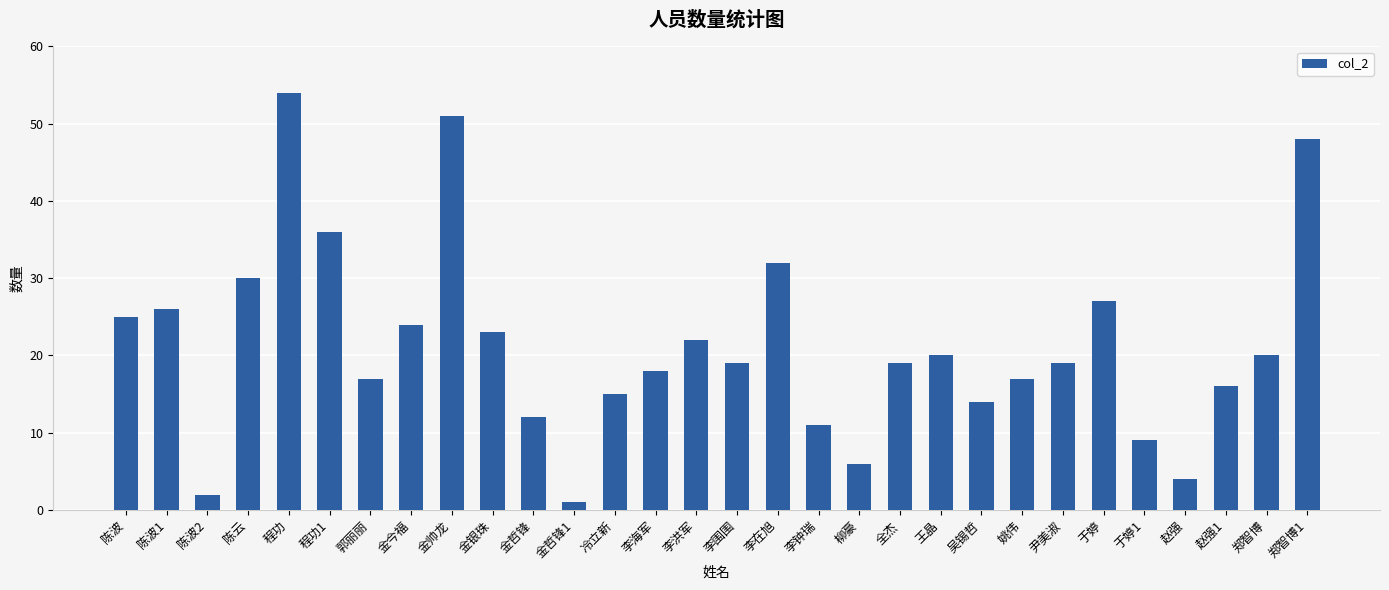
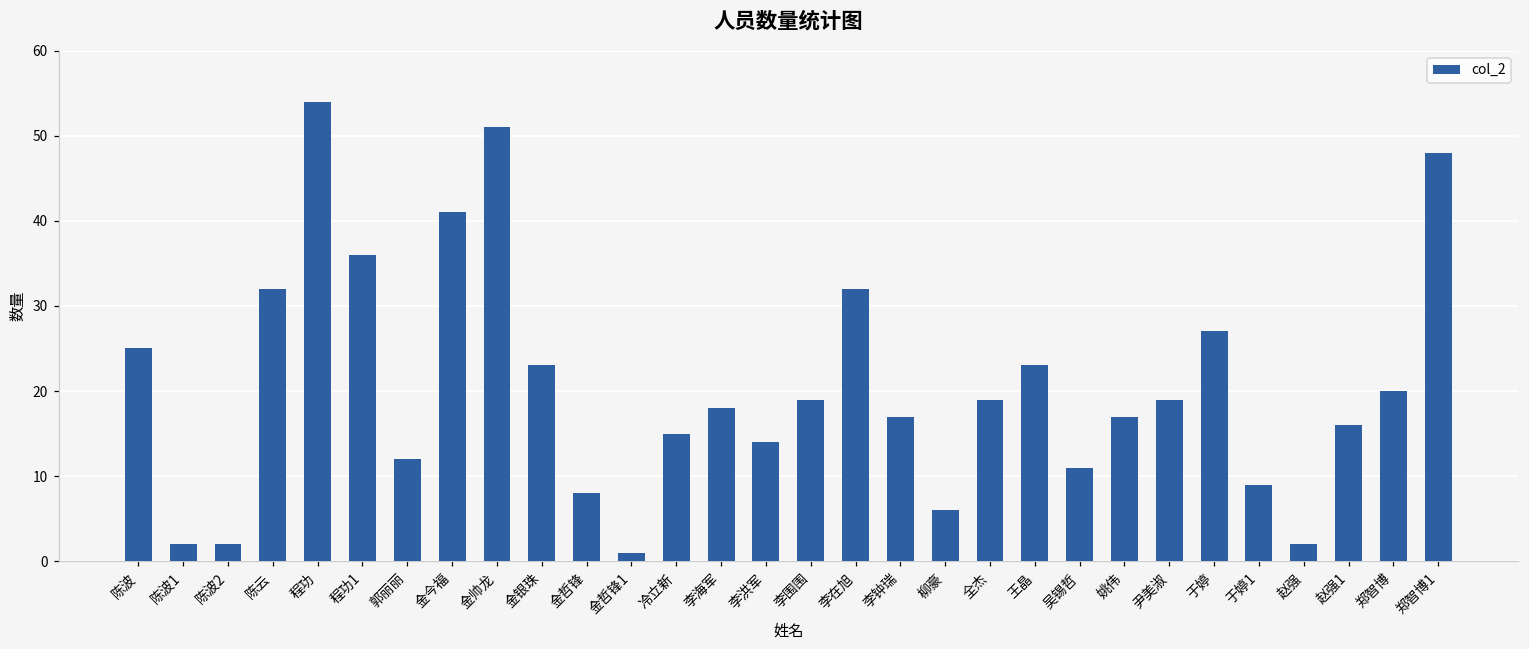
陈波1: 26 -> 2
陈云: 30 -> 32
郭丽丽: 17 -> 12
金今福: 24 -> 41
金哲锋: 12 -> 8
李洪军: 22 -> 14
李钟瑞: 11 -> 17
王晶: 20 -> 23
吴锡哲: 14 -> 11
赵强: 4 -> 2
